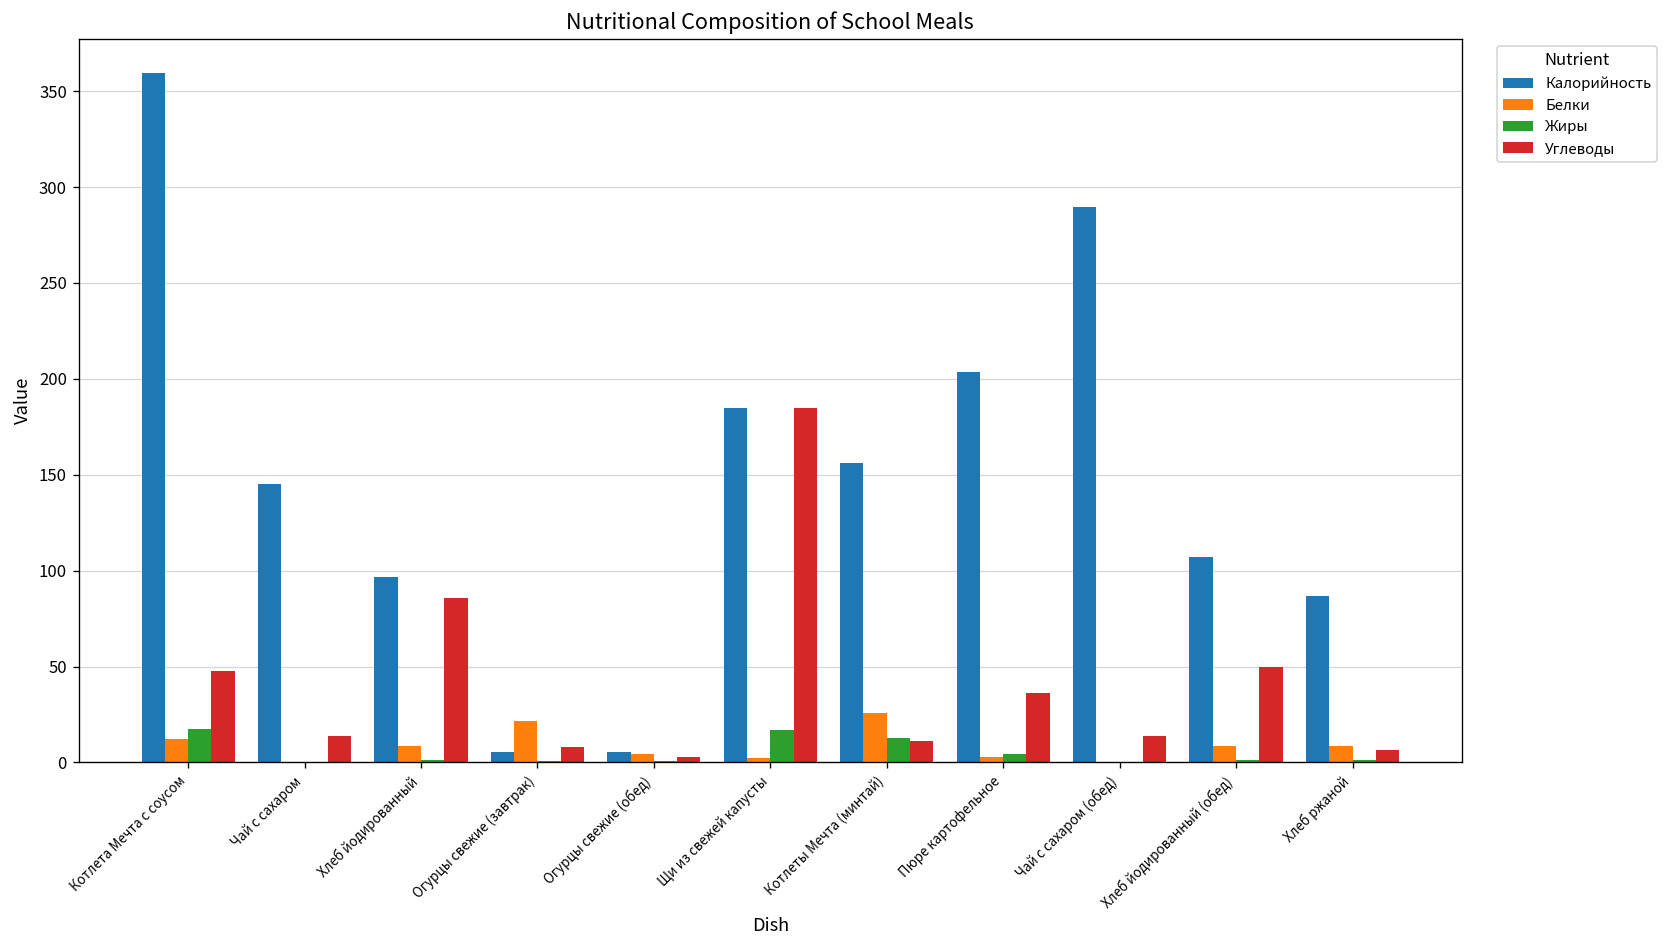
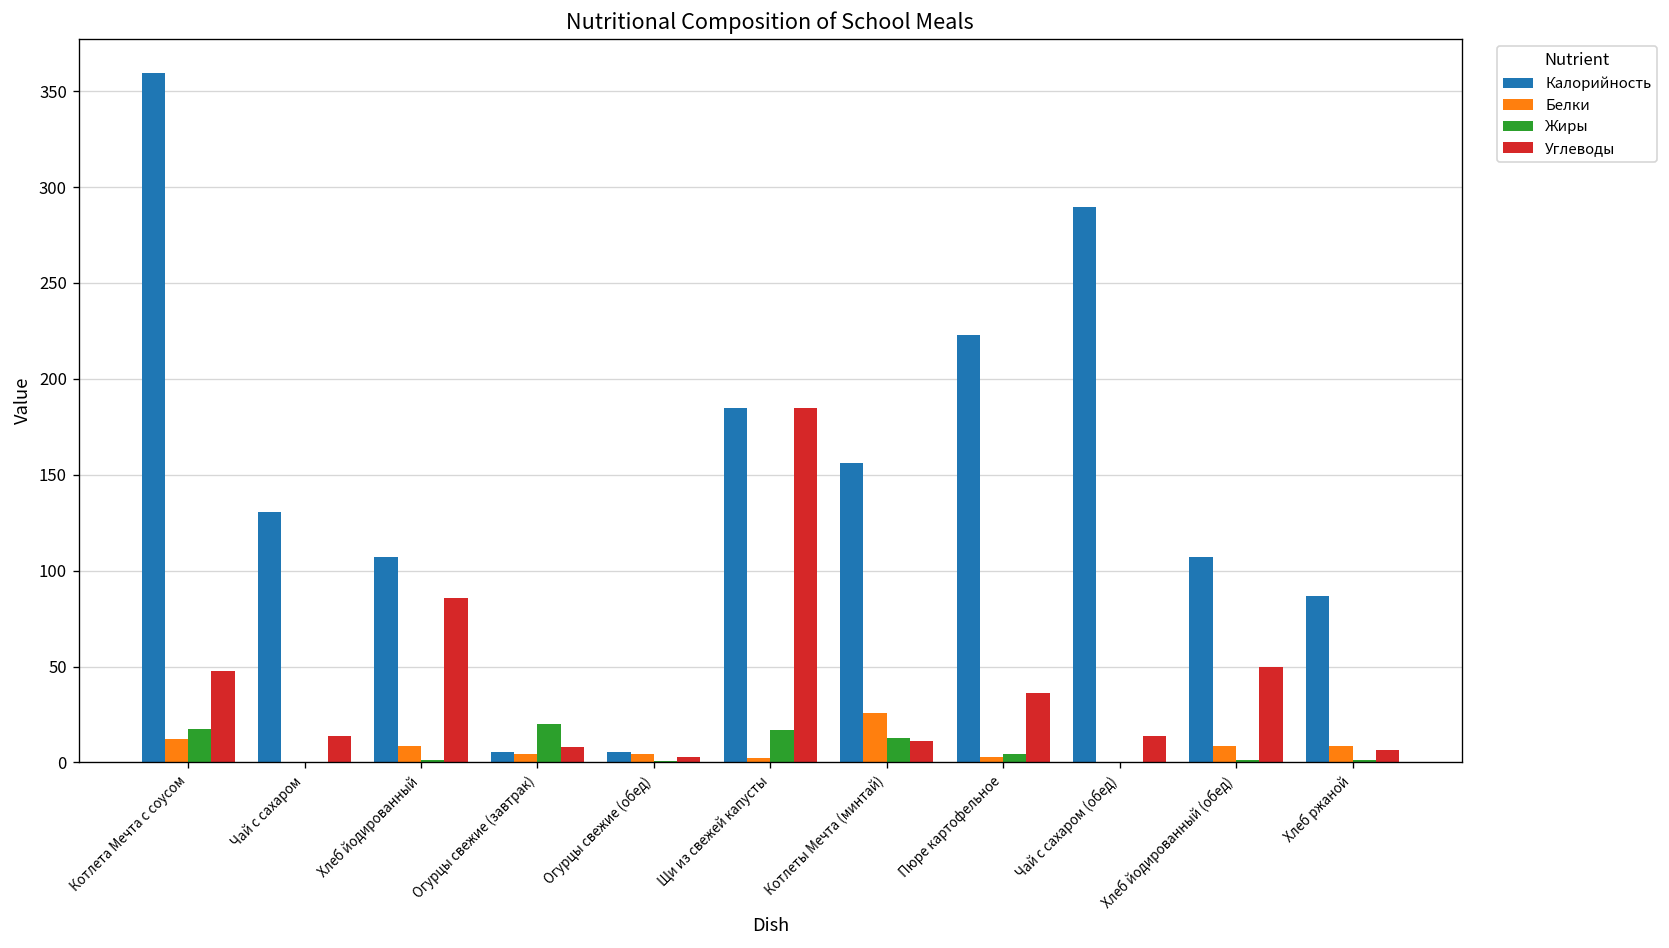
Калорийность, Чай с сахаром: 145 -> 130
Калорийность, Хлеб йодированный: 97 -> 107
Белки, Огурцы свежие (завтрак): 22 -> 5
Жиры, Огурцы свежие (завтрак): 1 -> 20
Калорийность, Пюре картофельное: 203 -> 223
